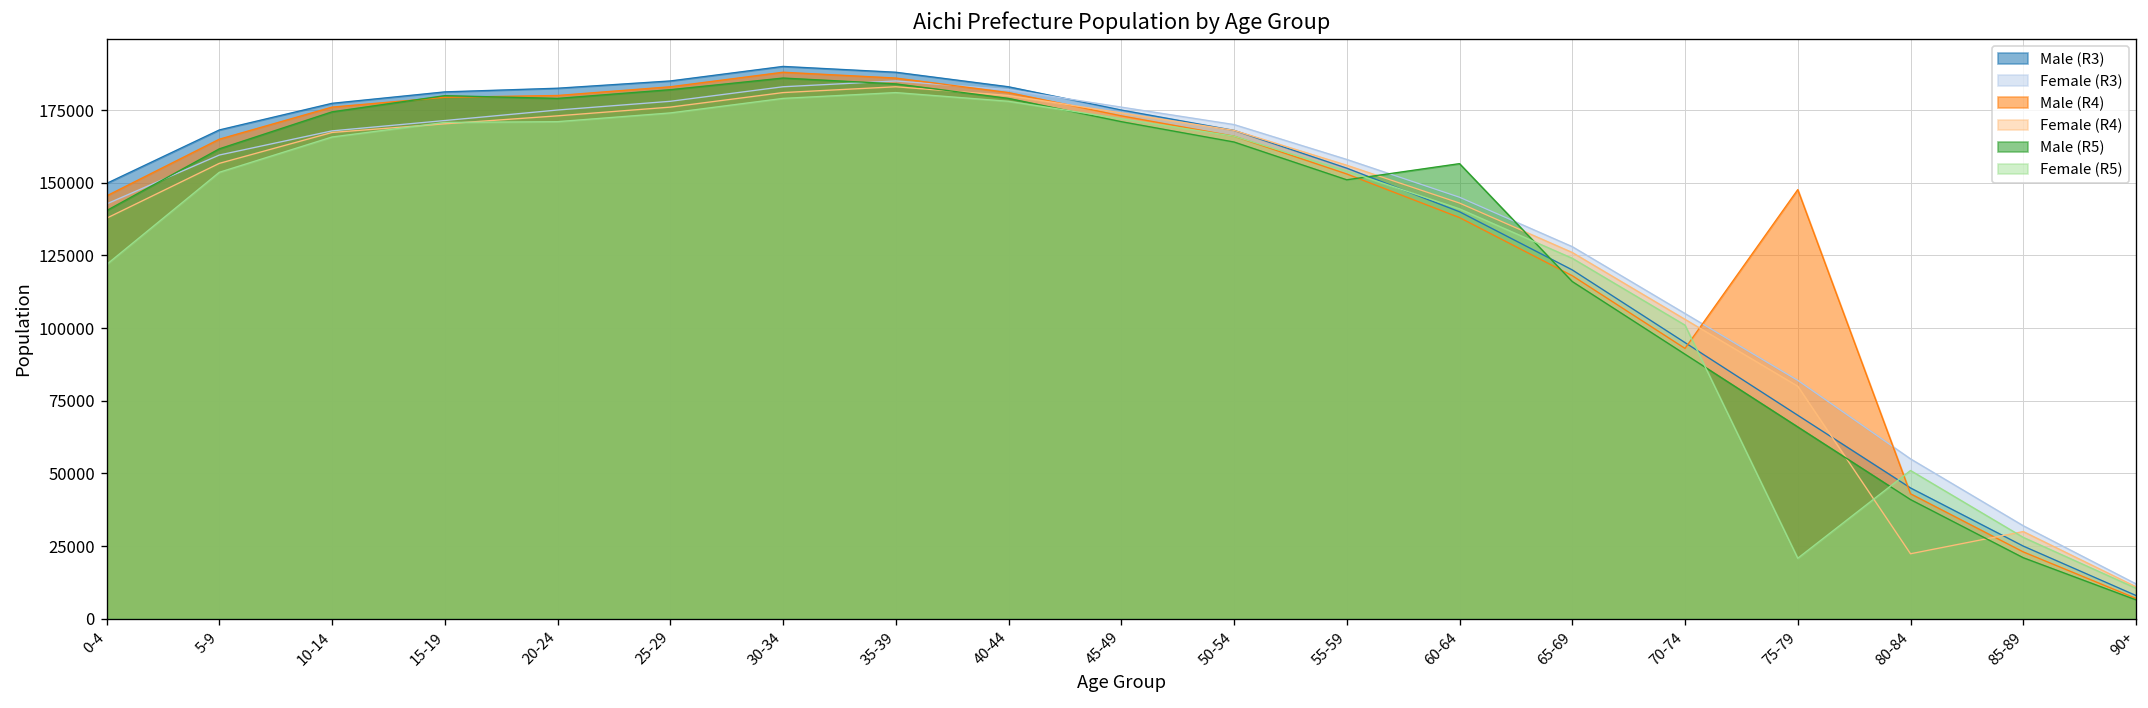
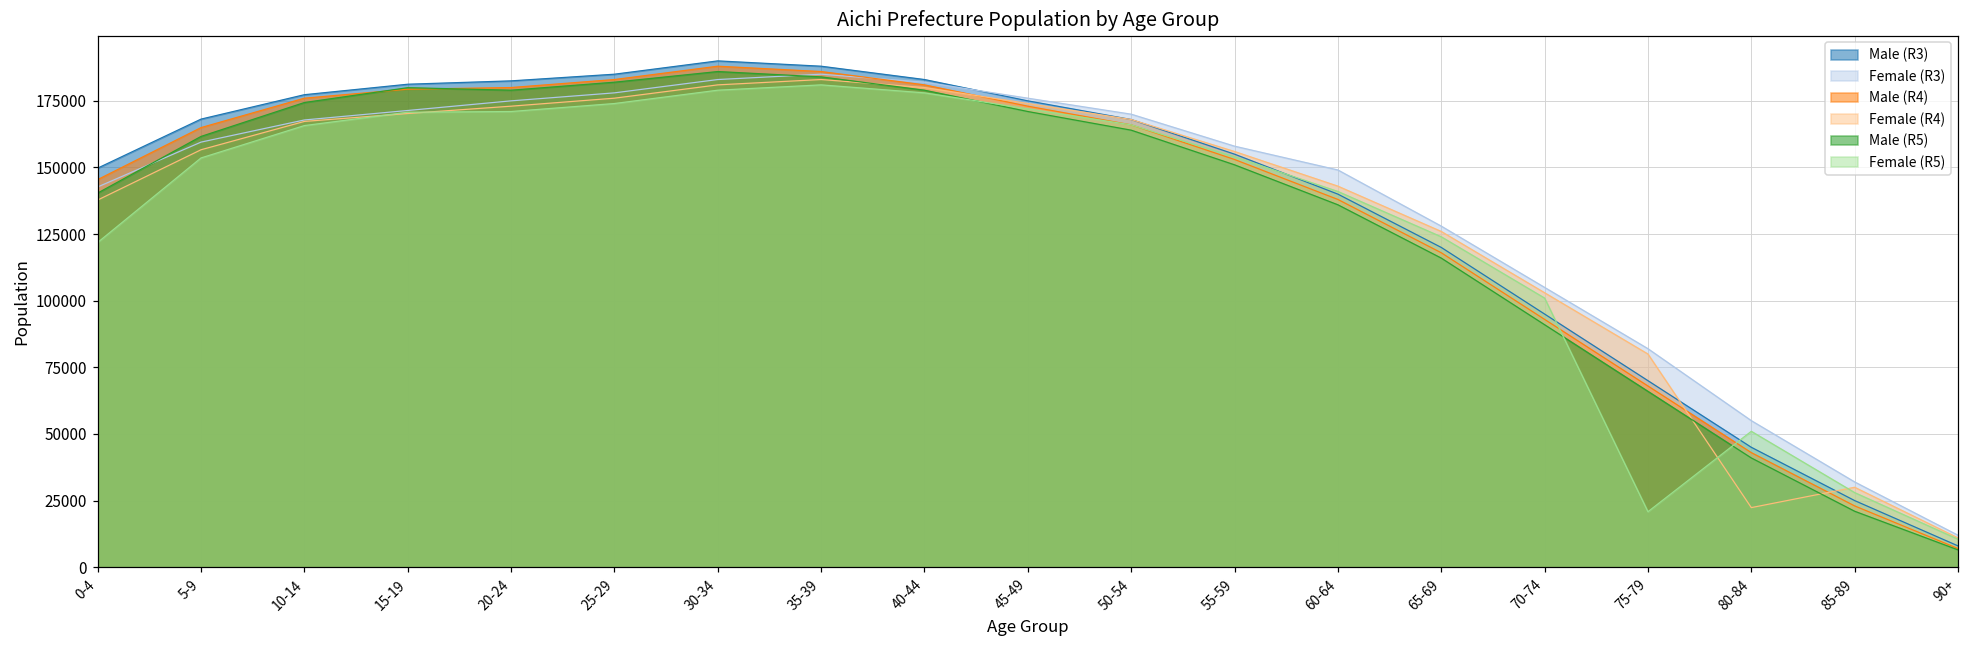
Female (R3), 60-64: 145000 -> 149000
Male (R5), 60-64: 157000 -> 136000
Male (R4), 75-79: 148000 -> 68000
